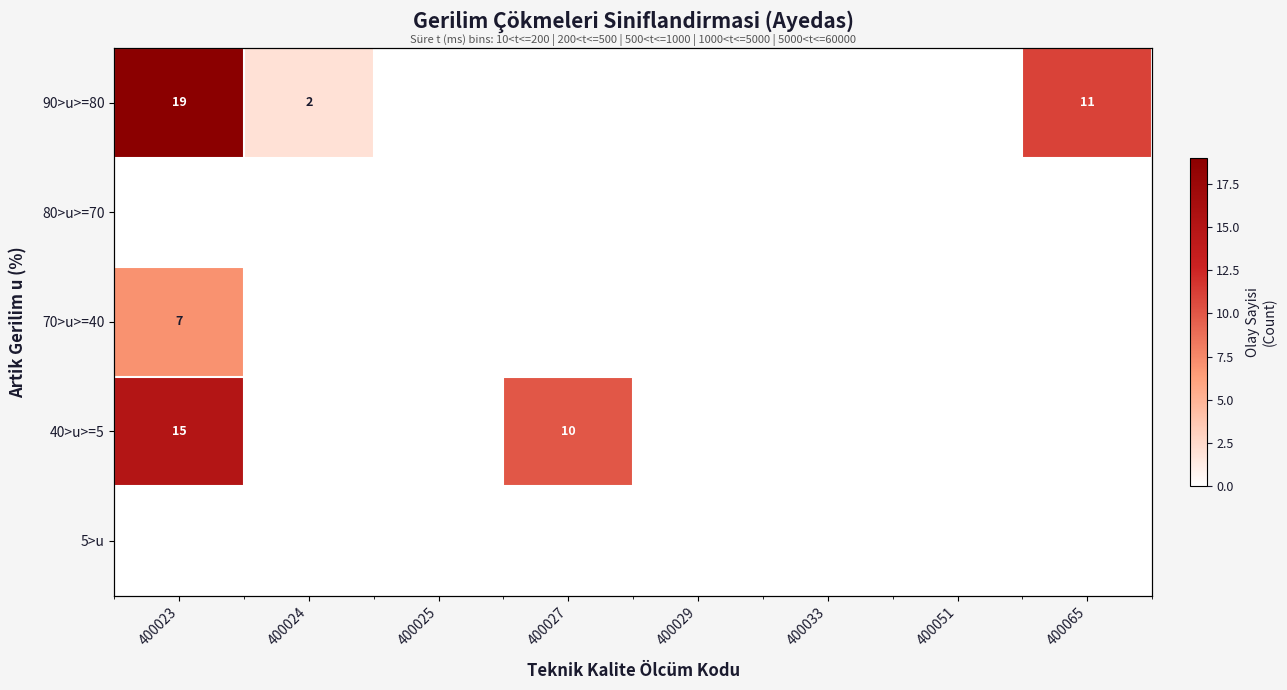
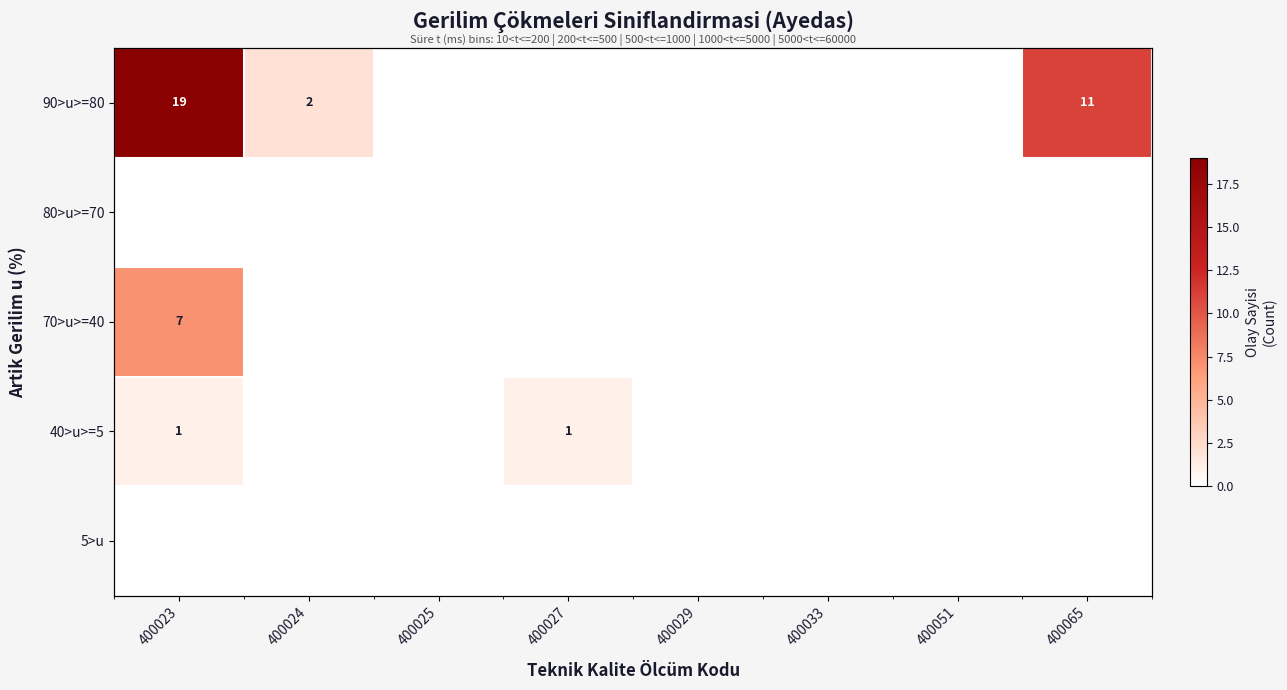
40>u>=5, 400023: 15 -> 1
40>u>=5, 400027: 10 -> 1
